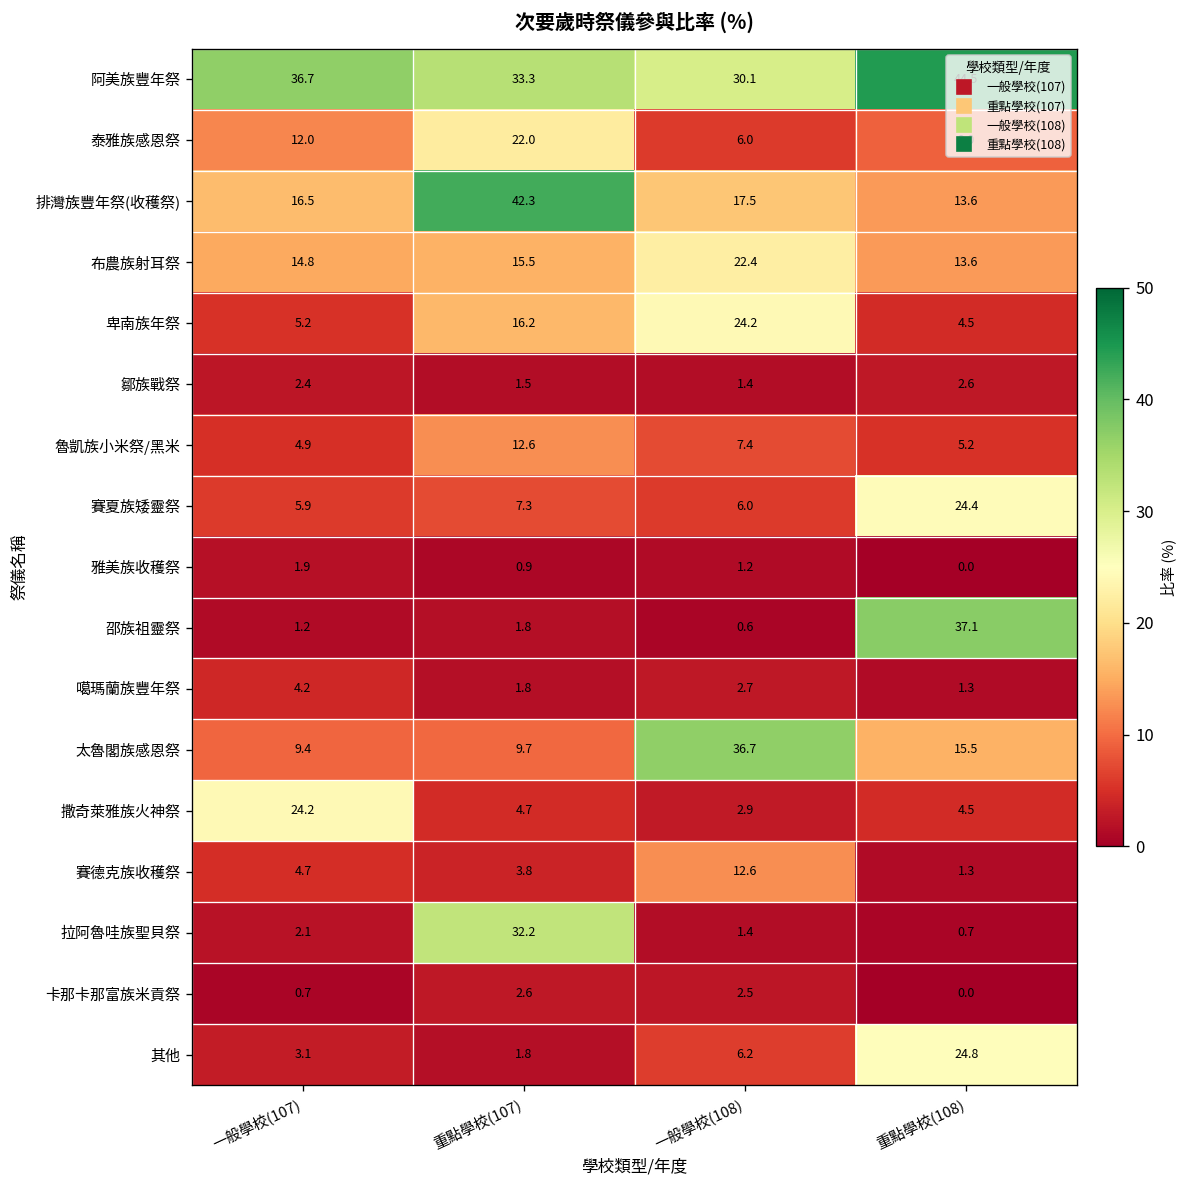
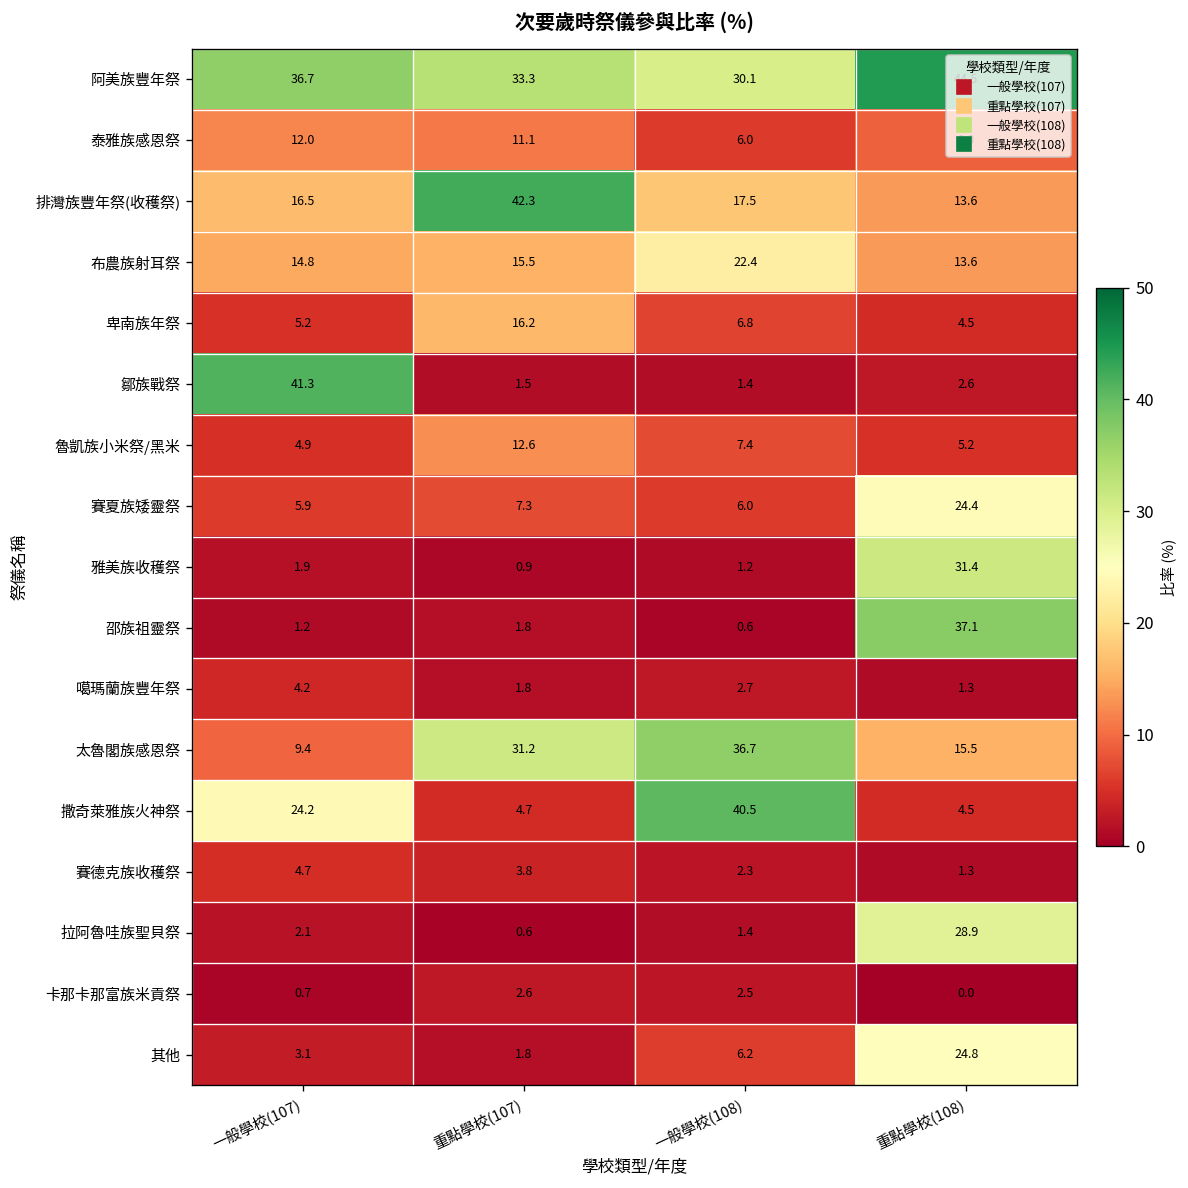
泰雅族感恩祭, 重點學校(107): 22.0 -> 11.1
卑南族年祭, 一般學校(108): 24.2 -> 6.8
鄒族戰祭, 一般學校(107): 2.4 -> 41.3
雅美族收穫祭, 重點學校(108): 0.0 -> 31.4
太魯閣族感恩祭, 重點學校(107): 9.7 -> 31.2
撒奇萊雅族火神祭, 一般學校(108): 2.9 -> 40.5
賽德克族收穫祭, 一般學校(108): 12.6 -> 2.3
拉阿魯哇族聖貝祭, 重點學校(107): 32.2 -> 0.6
拉阿魯哇族聖貝祭, 重點學校(108): 0.7 -> 28.9
